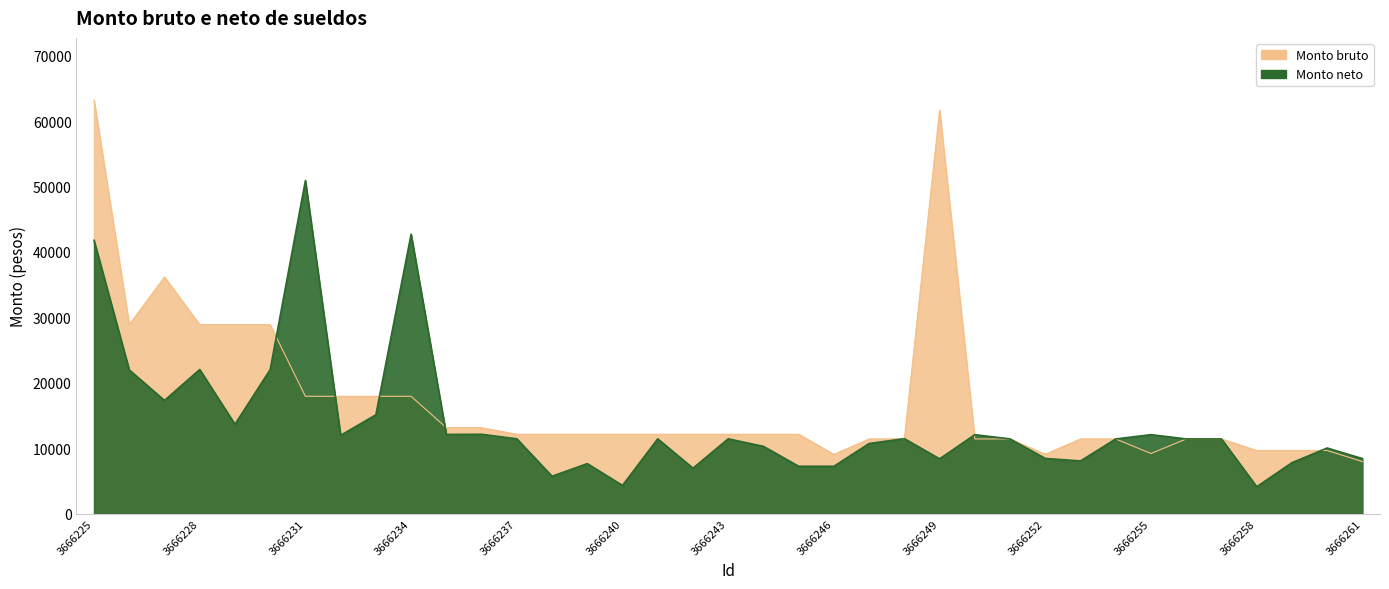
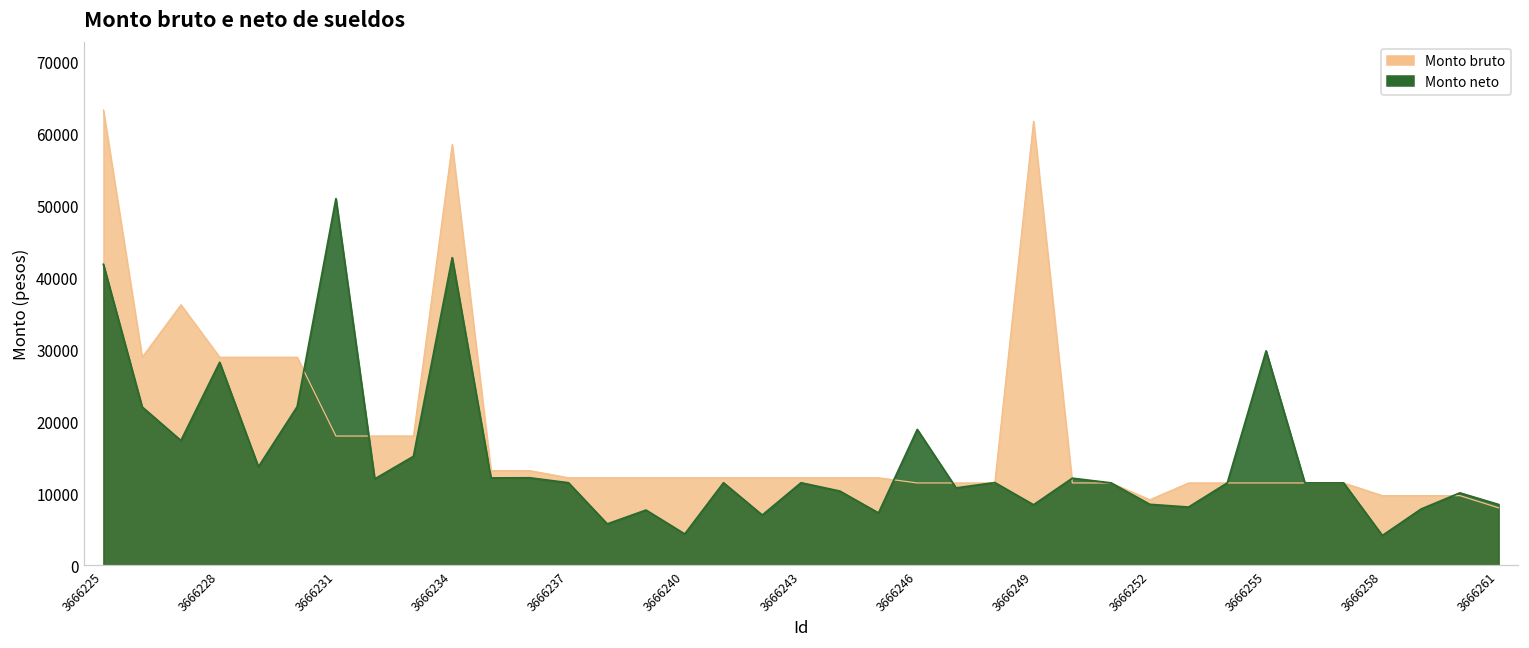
Monto neto, 3666228: 22000 -> 28000
Monto bruto, 3666234: 18000 -> 58000
Monto bruto, 3666246: 9000 -> 11000
Monto neto, 3666246: 7000 -> 19000
Monto bruto, 3666255: 9000 -> 11000
Monto neto, 3666255: 12000 -> 30000
